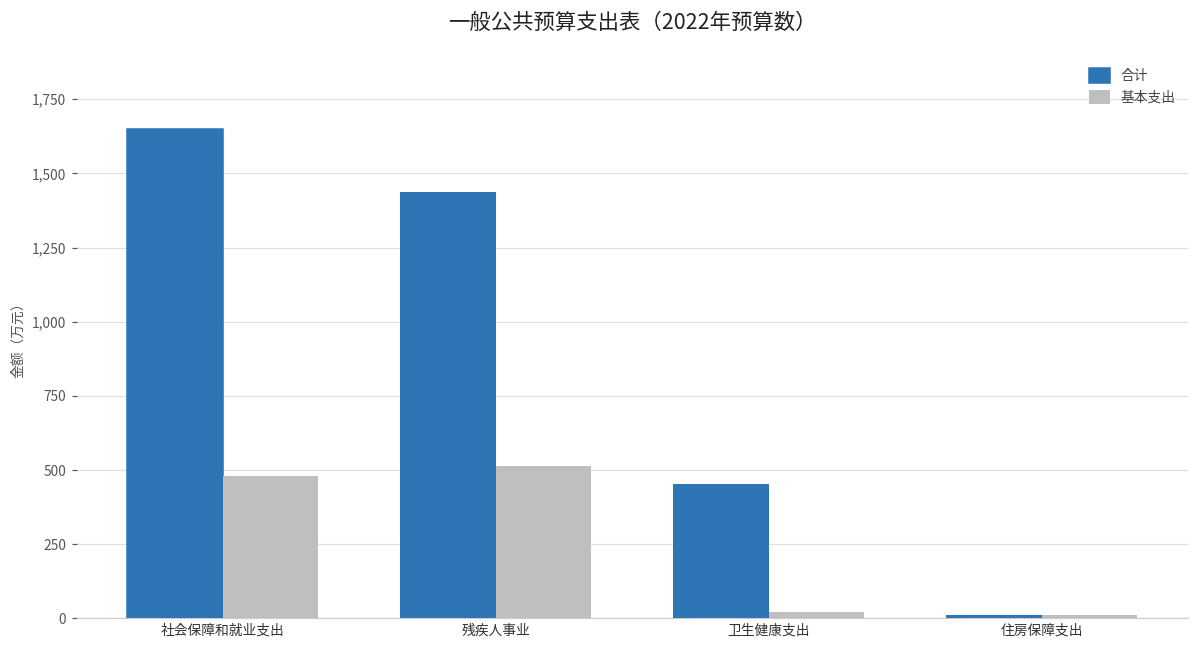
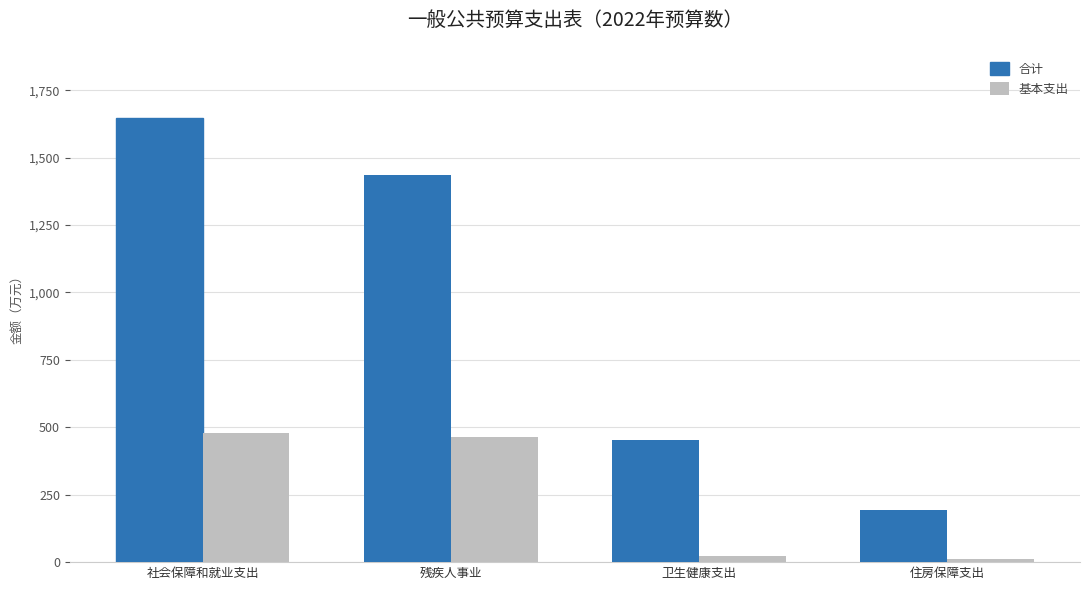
基本支出, 残疾人事业: 510 -> 470
合计, 住房保障支出: 10 -> 190
